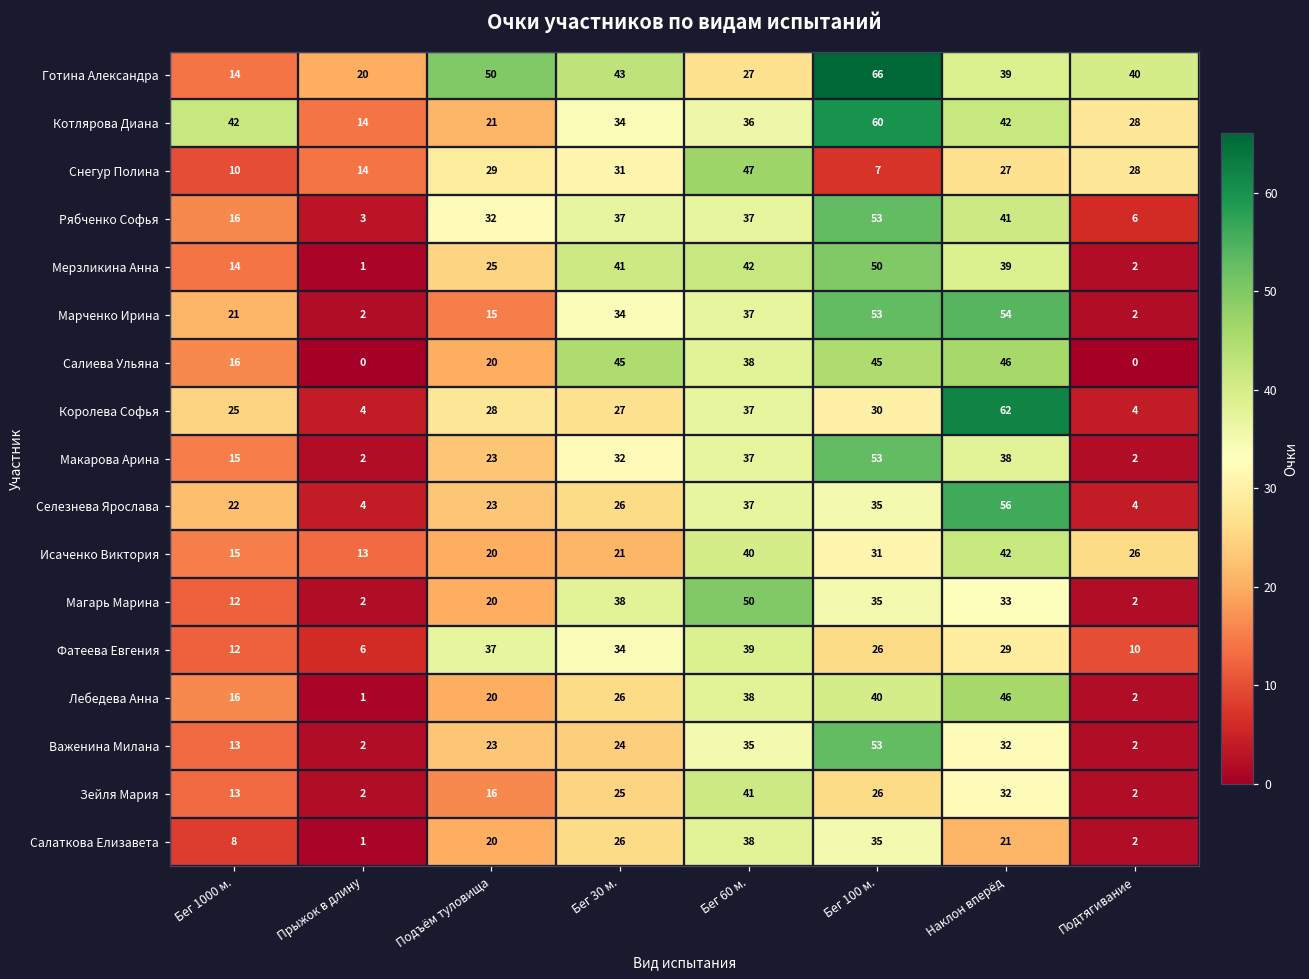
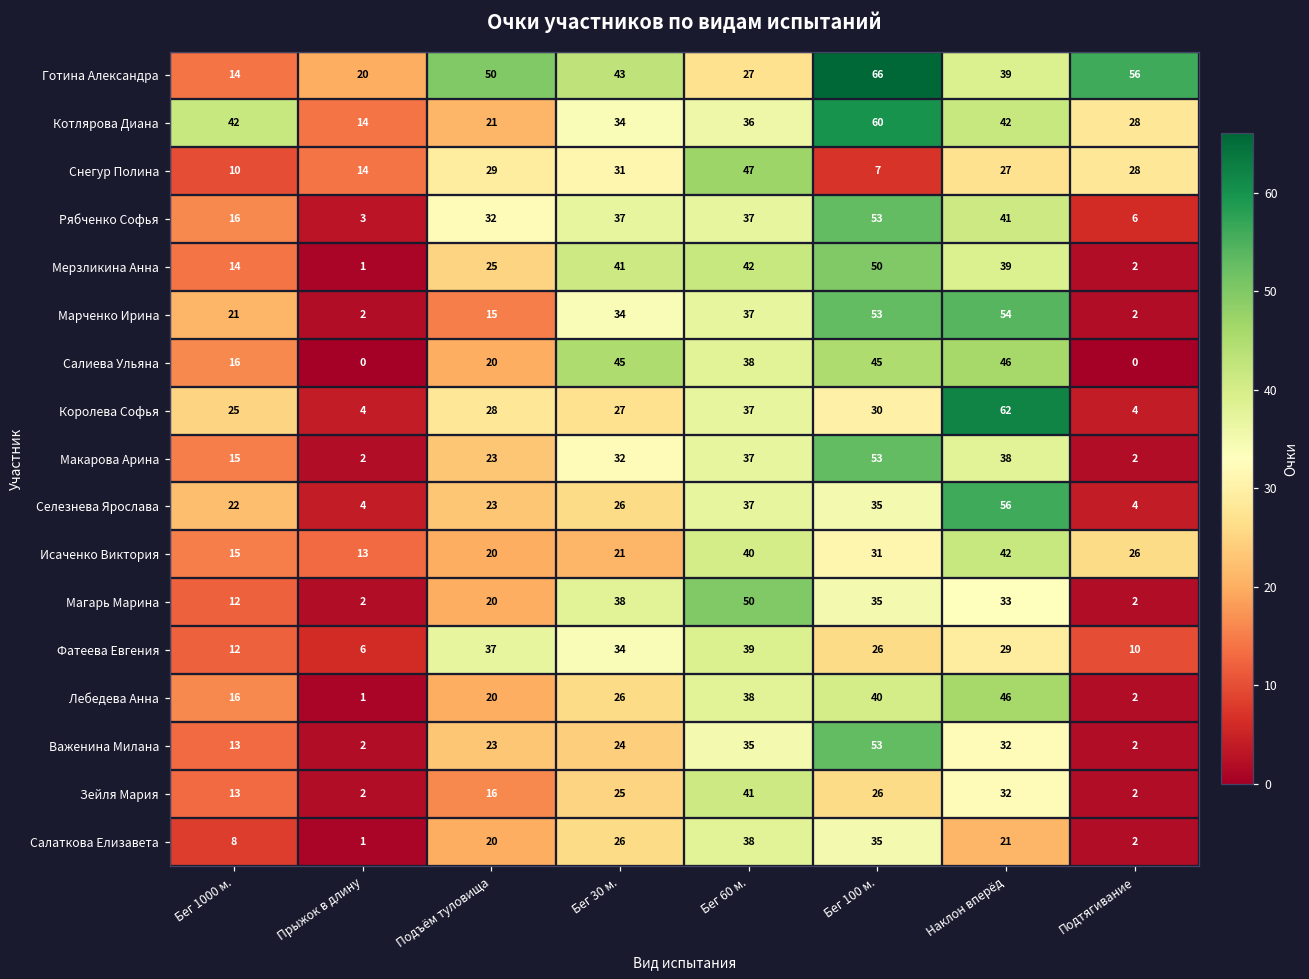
Готина Александра, Подтягивание: 40 -> 56
